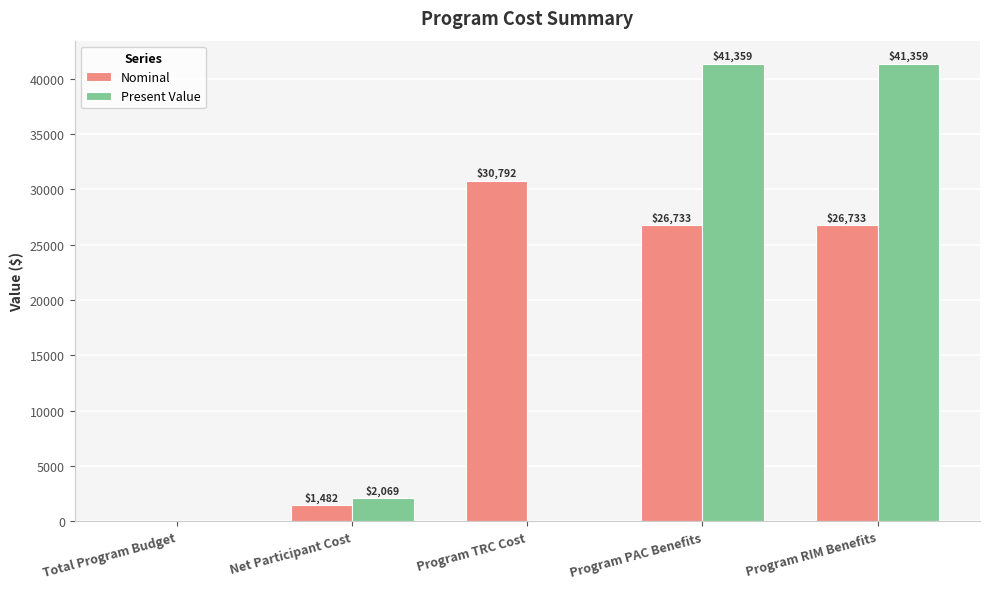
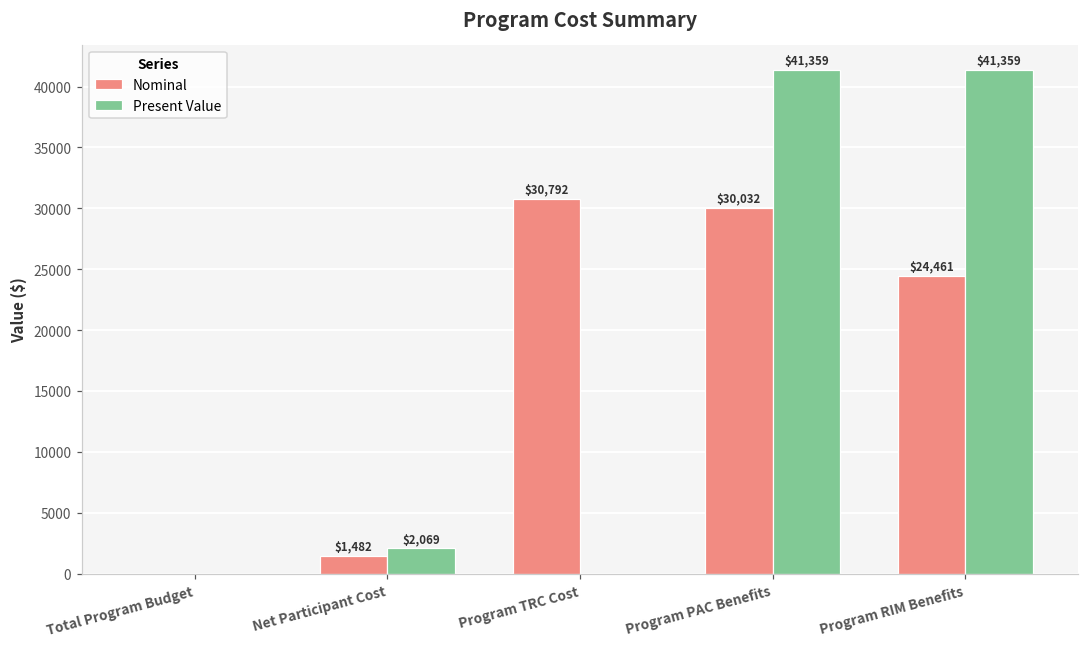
Nominal, Program PAC Benefits: $26,733 -> $30,032
Nominal, Program RIM Benefits: $26,733 -> $24,461
